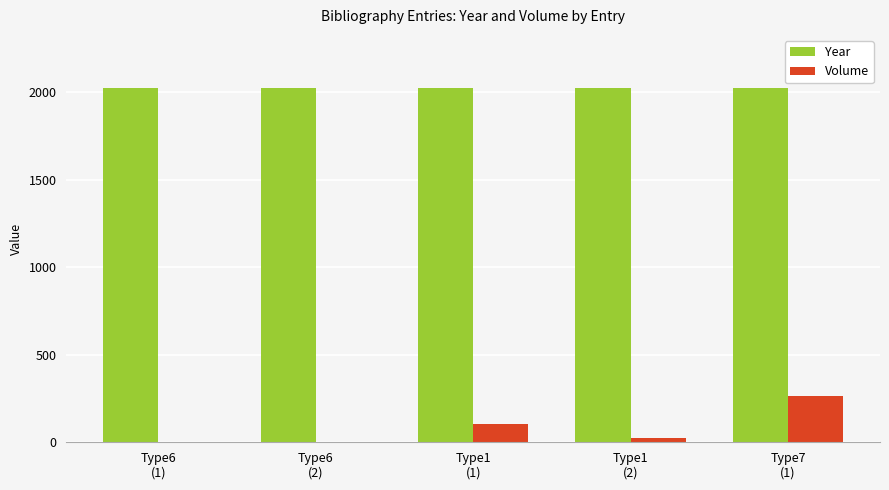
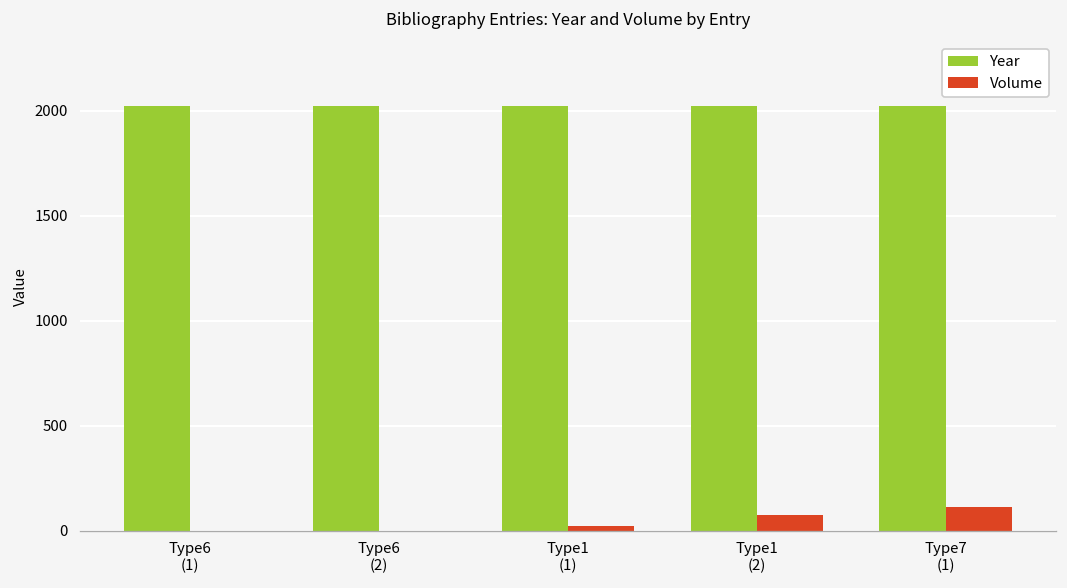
Volume, Type1 (1): 100 -> 20
Volume, Type1 (2): 30 -> 80
Volume, Type7 (1): 260 -> 110
